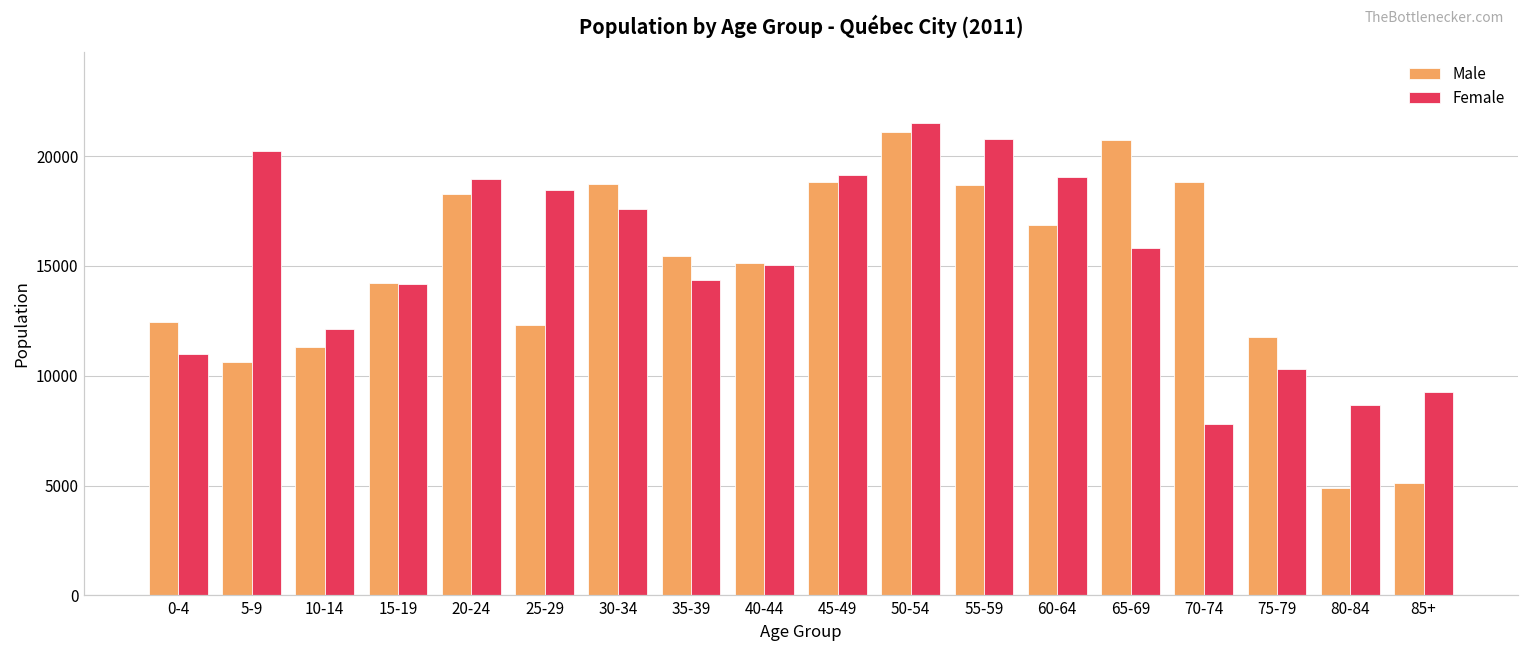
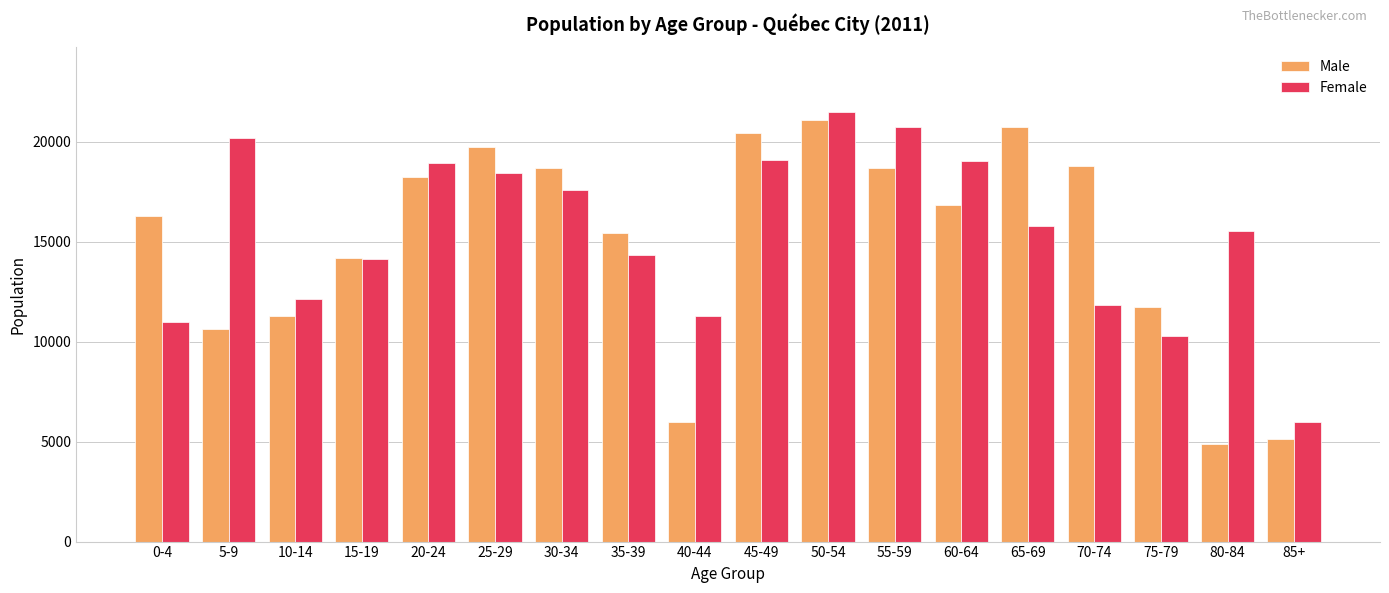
Male, 0-4: 12400 -> 16300
Male, 25-29: 12300 -> 19700
Male, 40-44: 15100 -> 6000
Female, 40-44: 15000 -> 11300
Male, 45-49: 18800 -> 20500
Female, 70-74: 7800 -> 11800
Female, 80-84: 8700 -> 15500
Female, 85+: 9300 -> 6000
